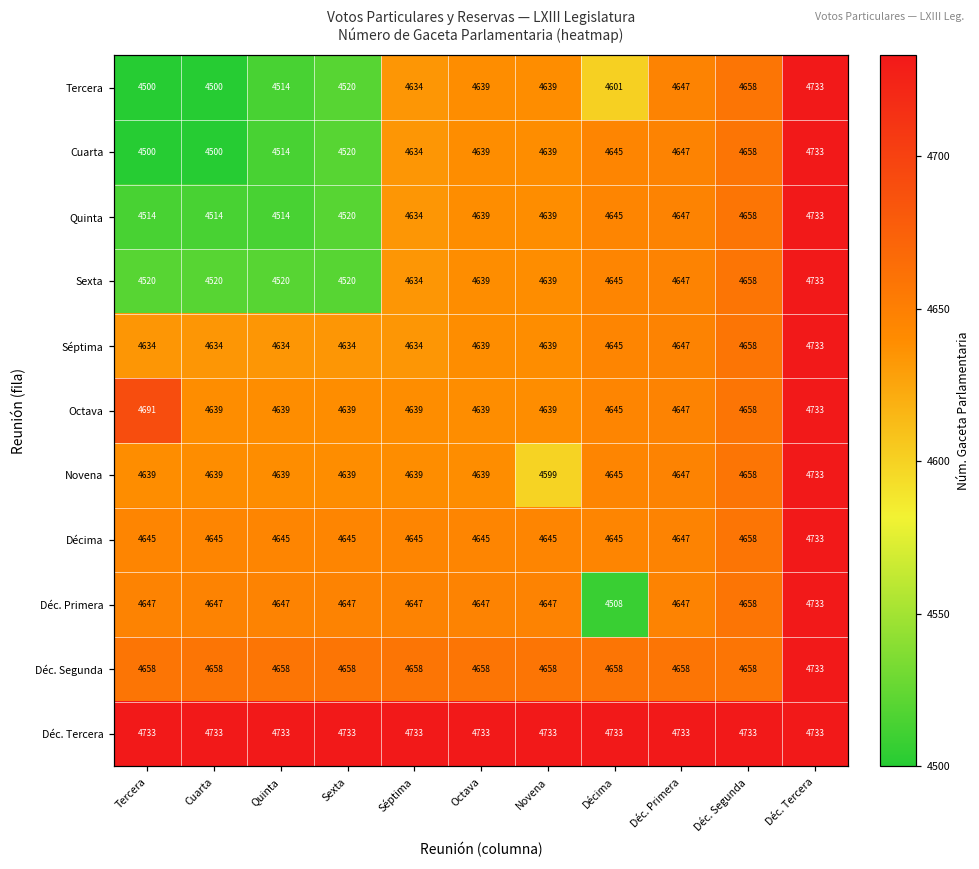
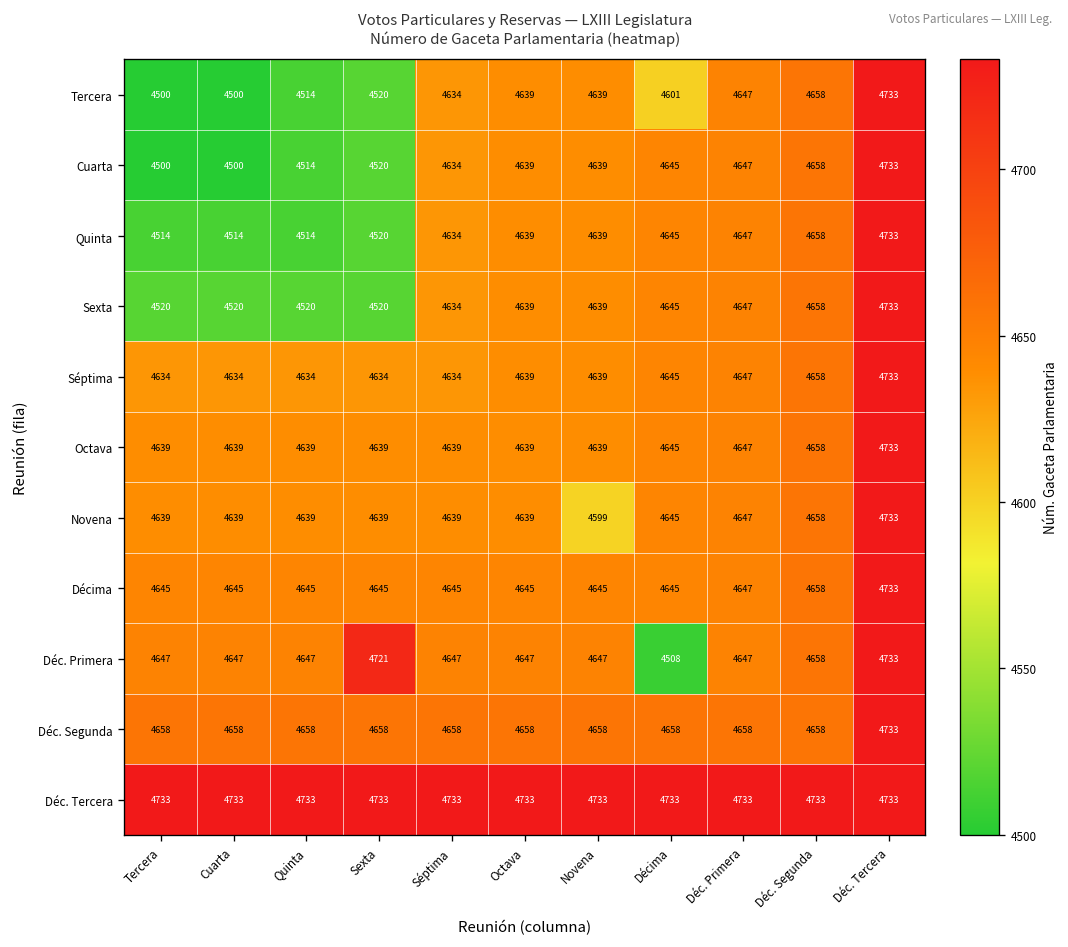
Octava, Tercera: 4691 -> 4639
Déc. Primera, Sexta: 4647 -> 4721
